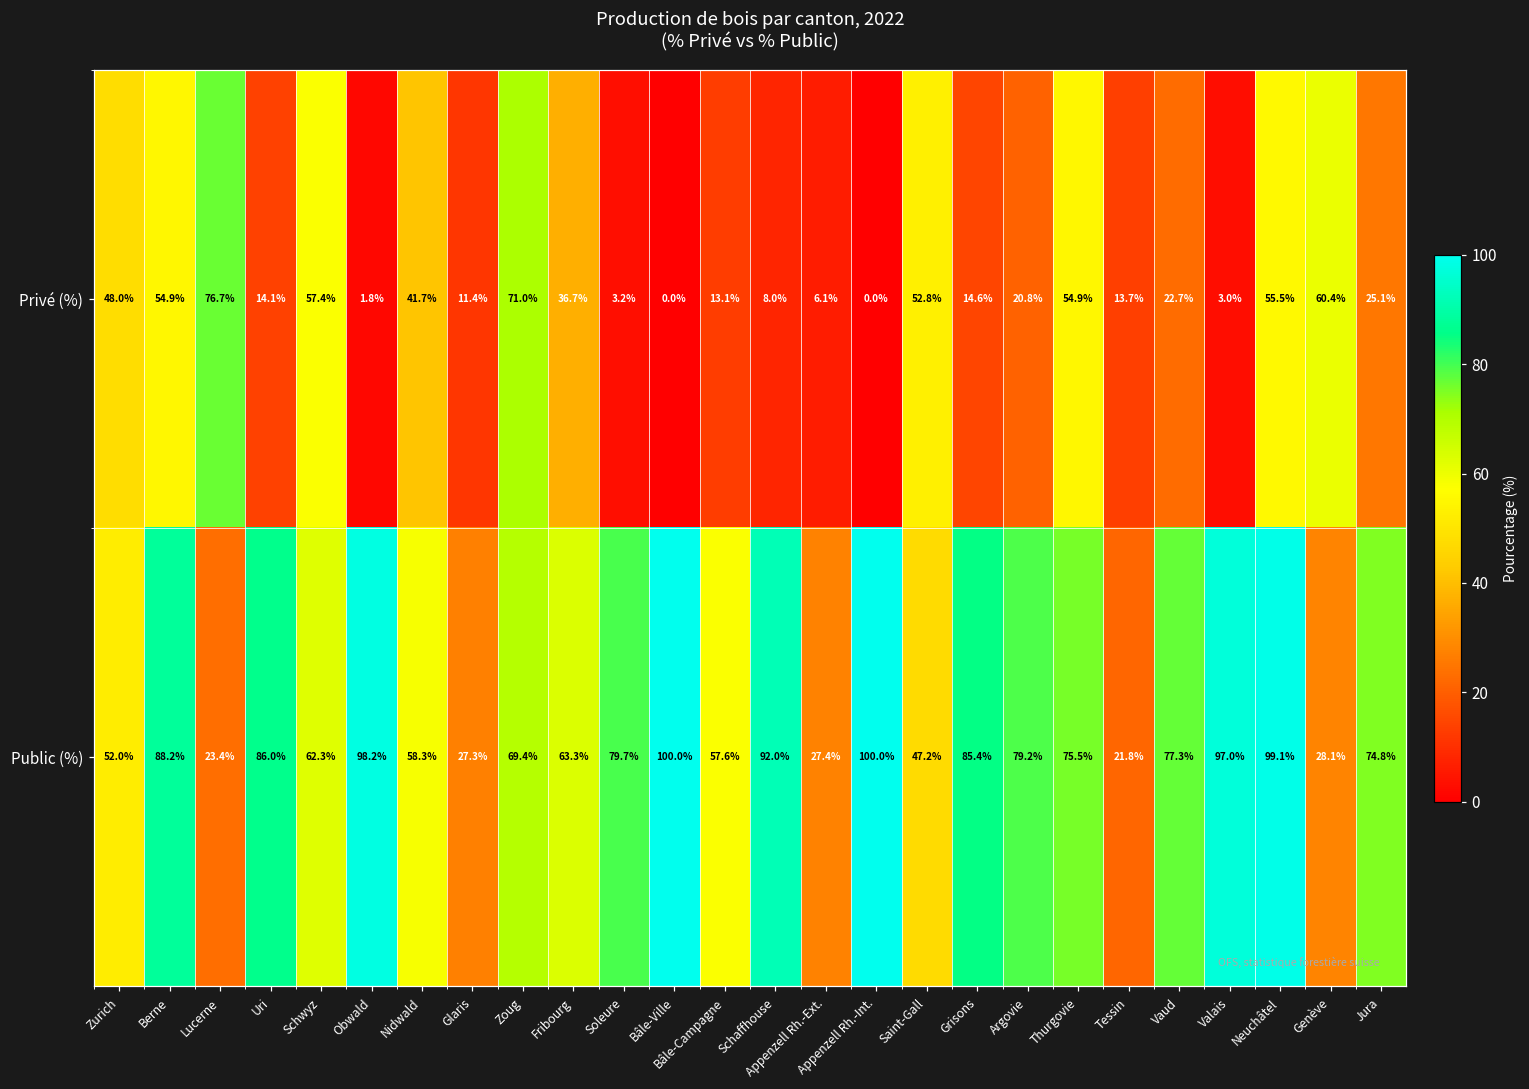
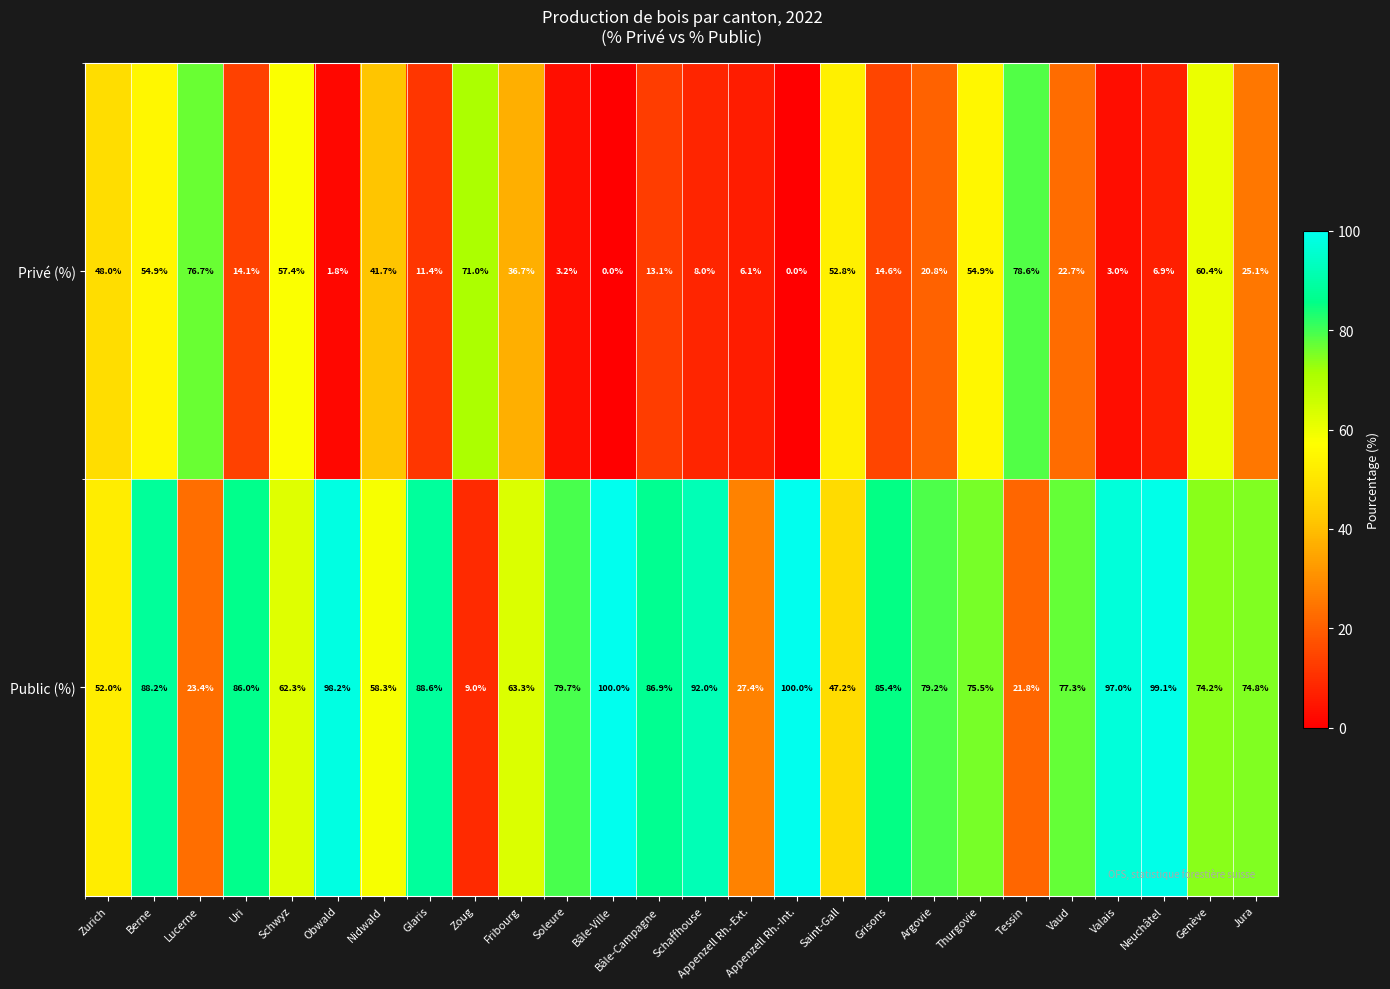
Privé (%), Tessin: 13.7% -> 78.6%
Privé (%), Neuchâtel: 55.5% -> 6.9%
Public (%), Glaris: 27.3% -> 88.6%
Public (%), Zoug: 69.4% -> 9.0%
Public (%), Bâle-Campagne: 57.6% -> 86.9%
Public (%), Genève: 28.1% -> 74.2%
